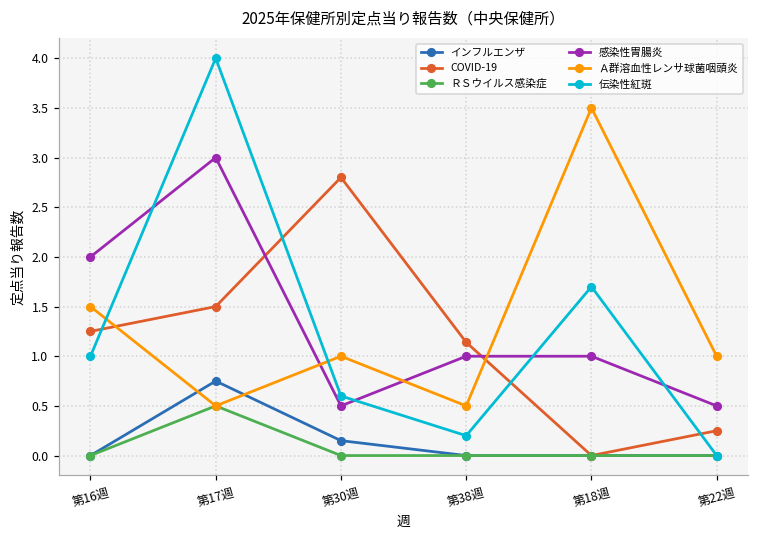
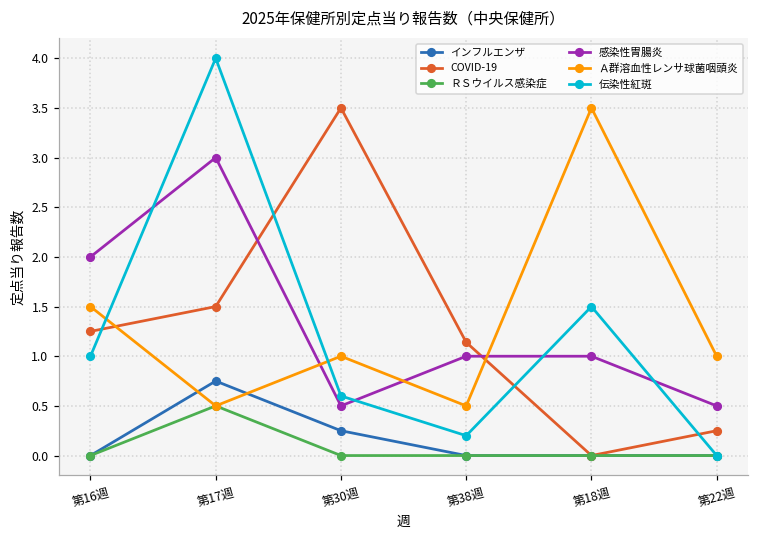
インフルエンザ, 第30週: 0.2 -> 0.3
COVID-19, 第30週: 2.8 -> 3.5
伝染性紅斑, 第18週: 1.7 -> 1.5
